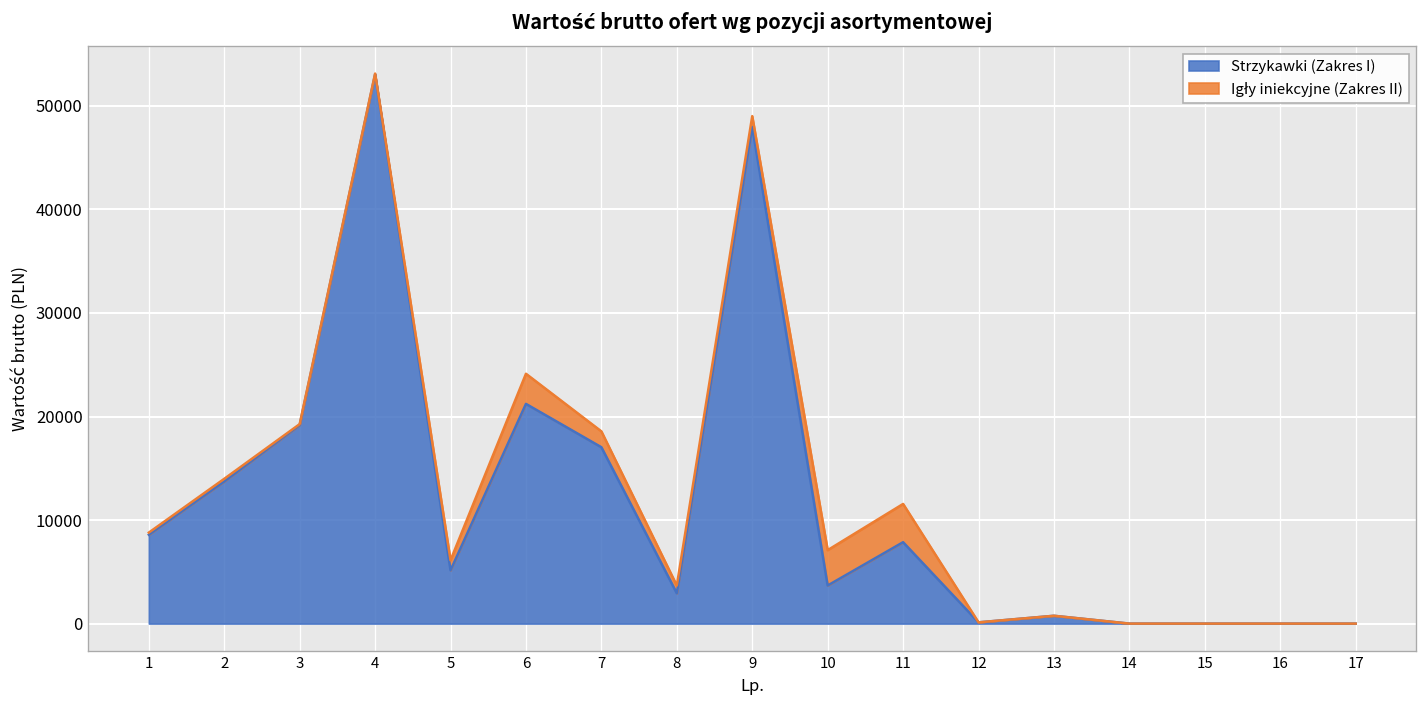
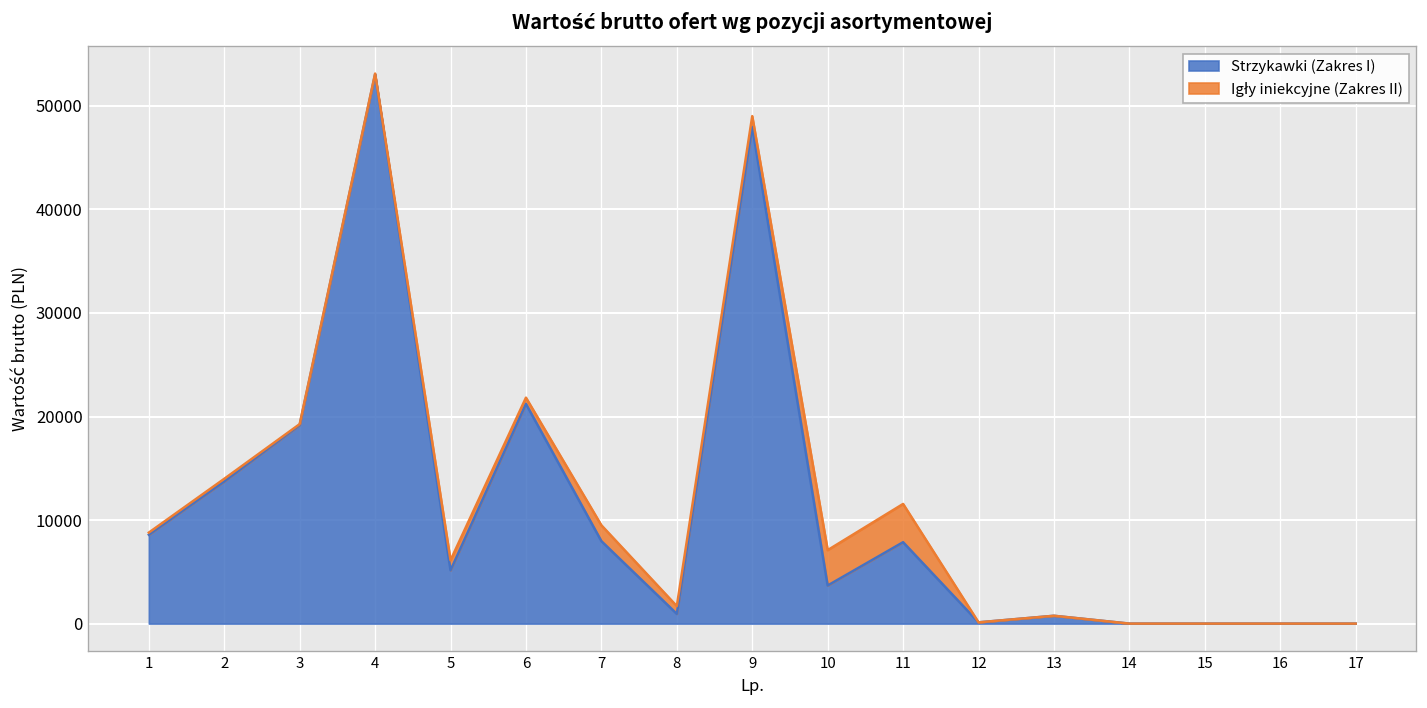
Igły iniekcyjne (Zakres II), 6: 3000 -> 1000
Strzykawki (Zakres I), 7: 17000 -> 8000
Strzykawki (Zakres I), 8: 3000 -> 1000
